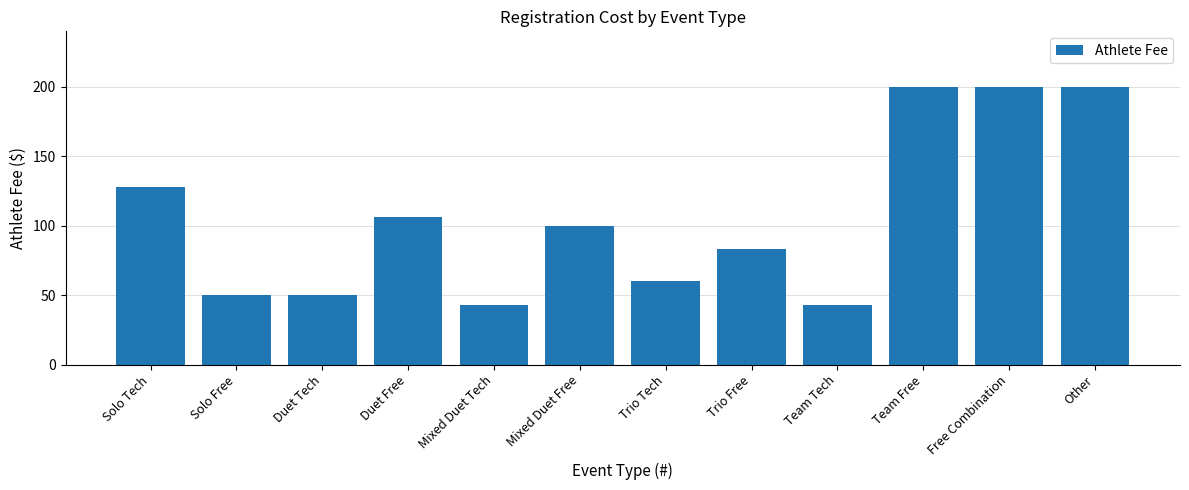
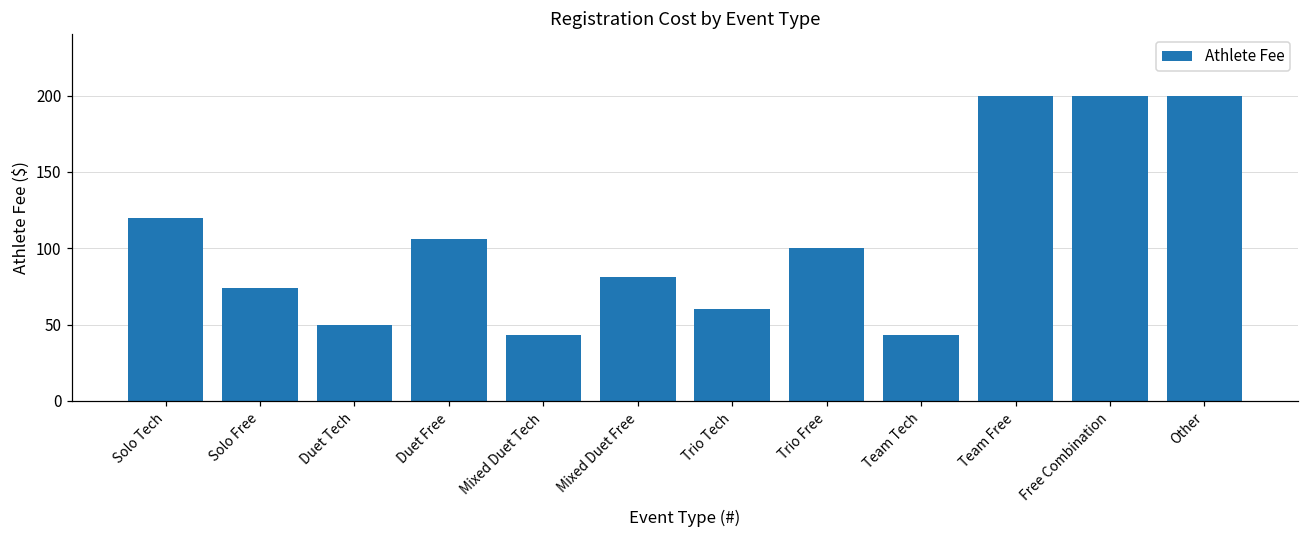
Solo Tech: 128 -> 120
Solo Free: 50 -> 74
Mixed Duet Free: 100 -> 81
Trio Free: 83 -> 100
